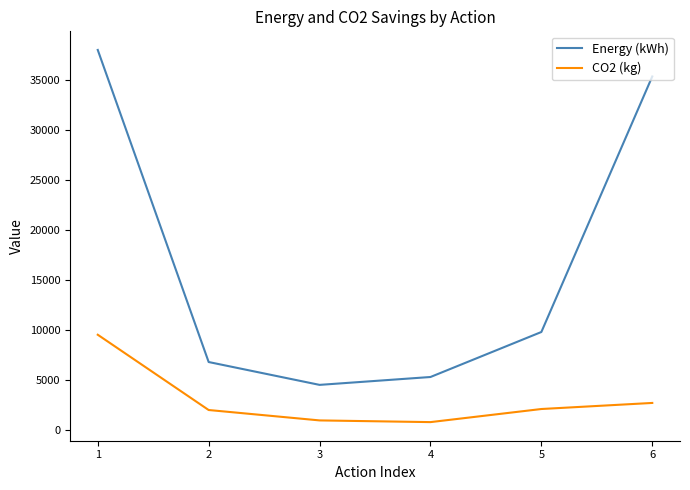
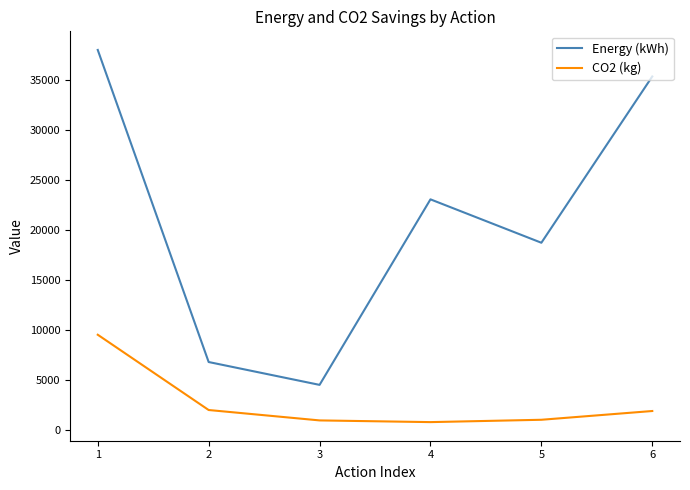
Energy (kWh), 4: 5300 -> 23100
Energy (kWh), 5: 9800 -> 18700
CO2 (kg), 5: 2100 -> 1000
CO2 (kg), 6: 2700 -> 1900
